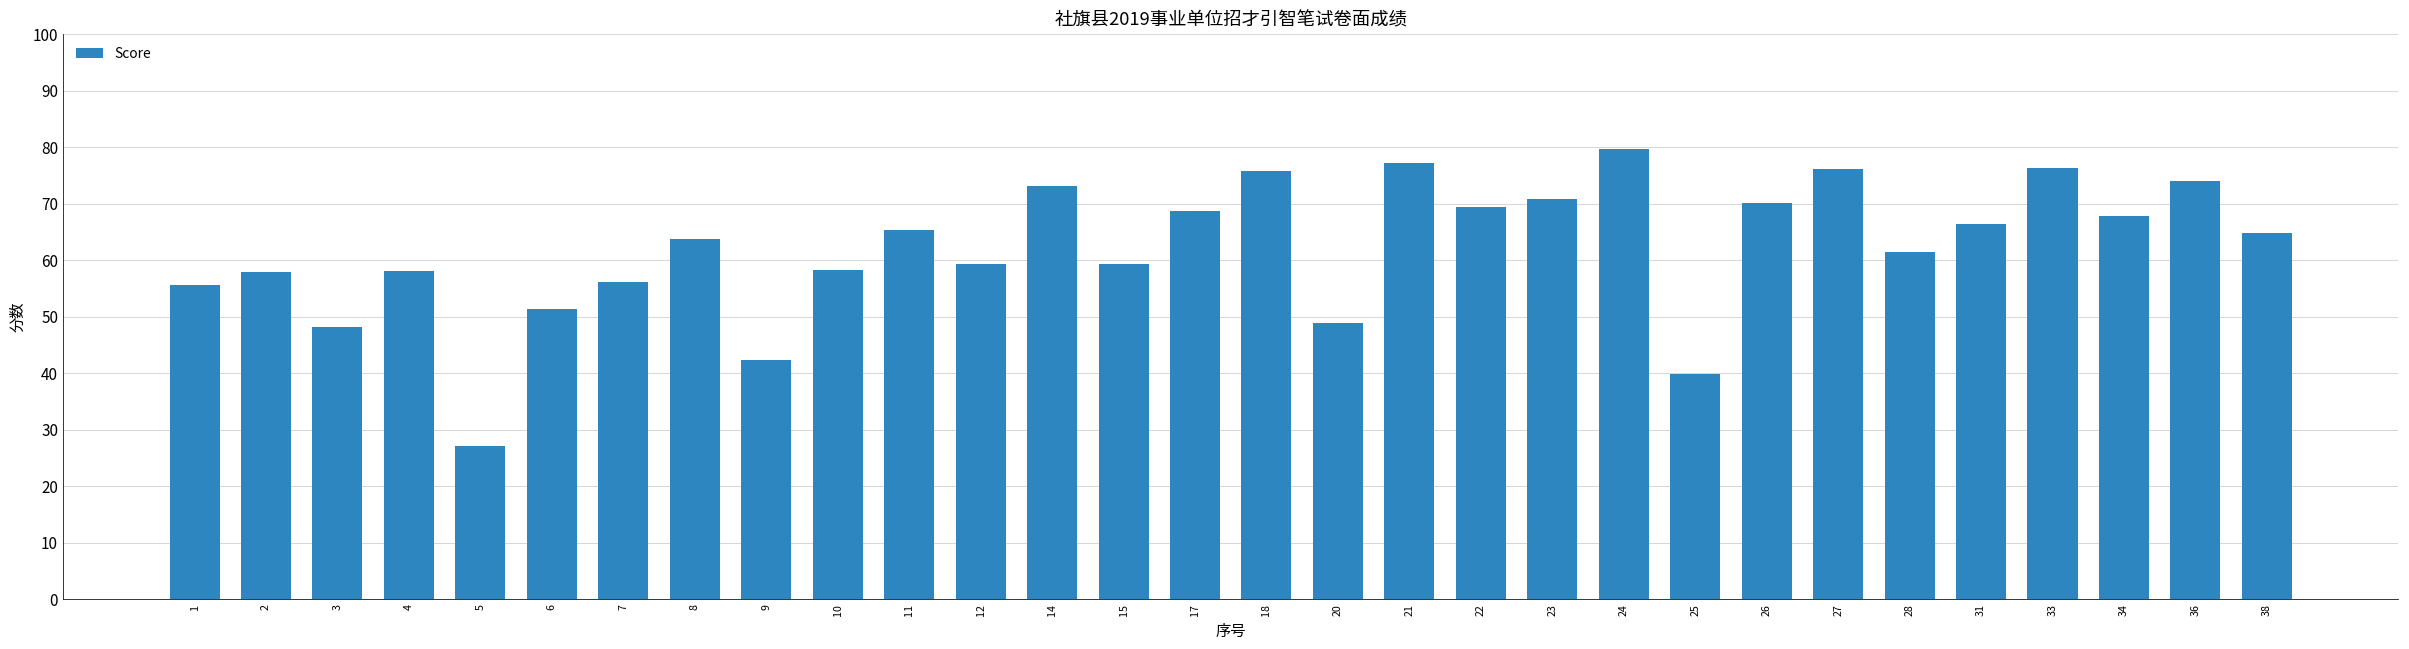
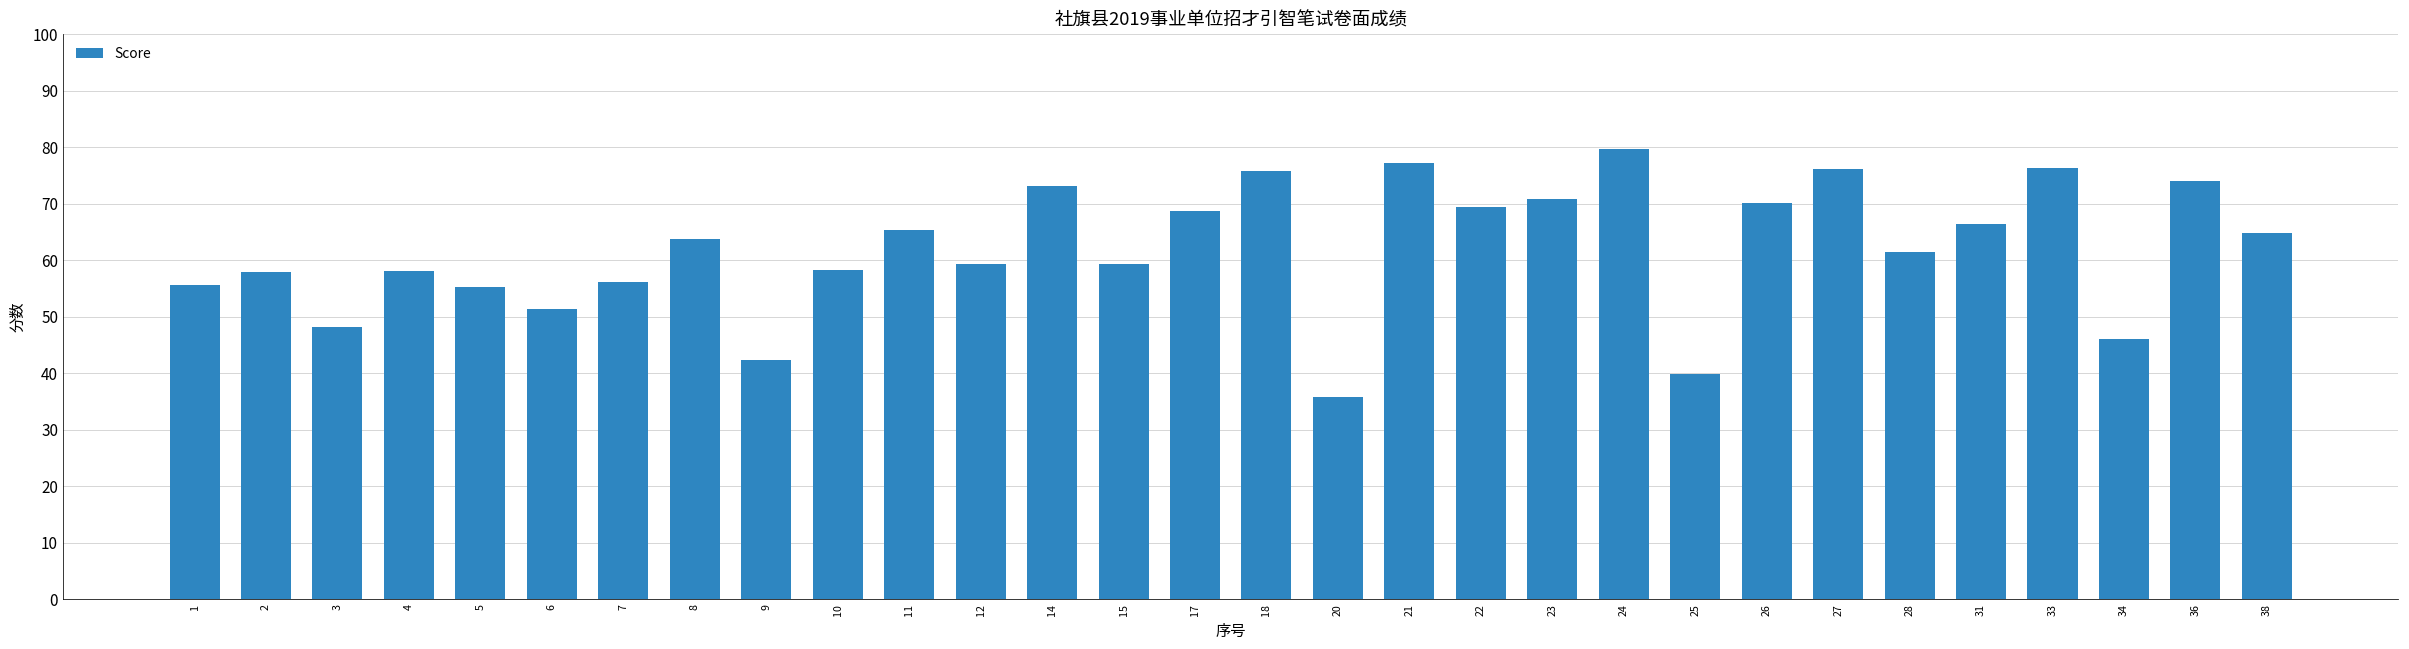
5: 27 -> 55
20: 49 -> 36
34: 68 -> 46
